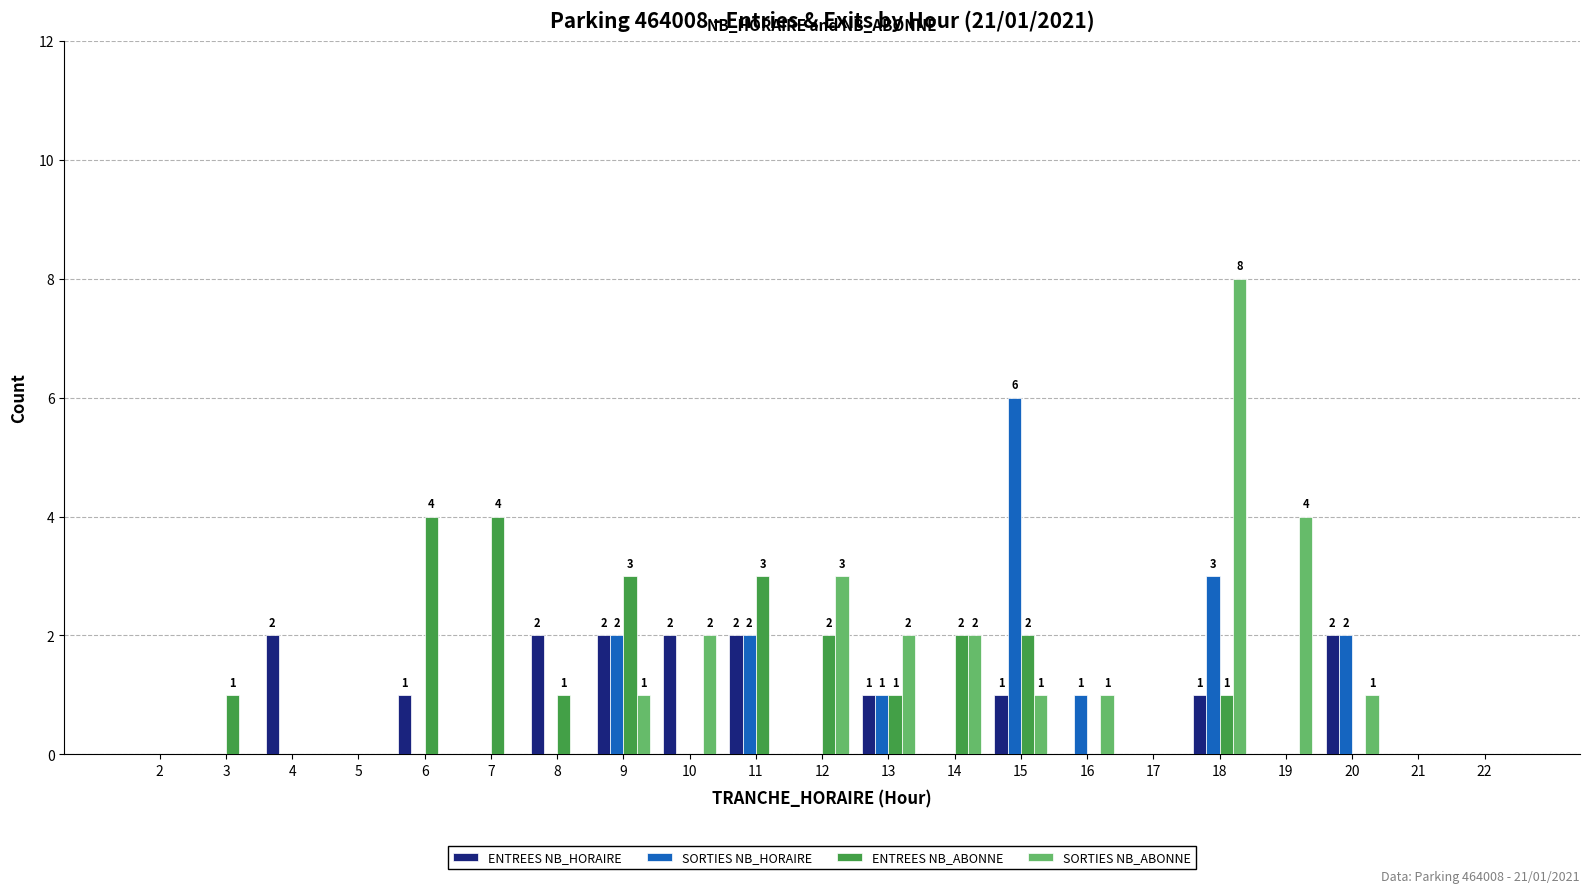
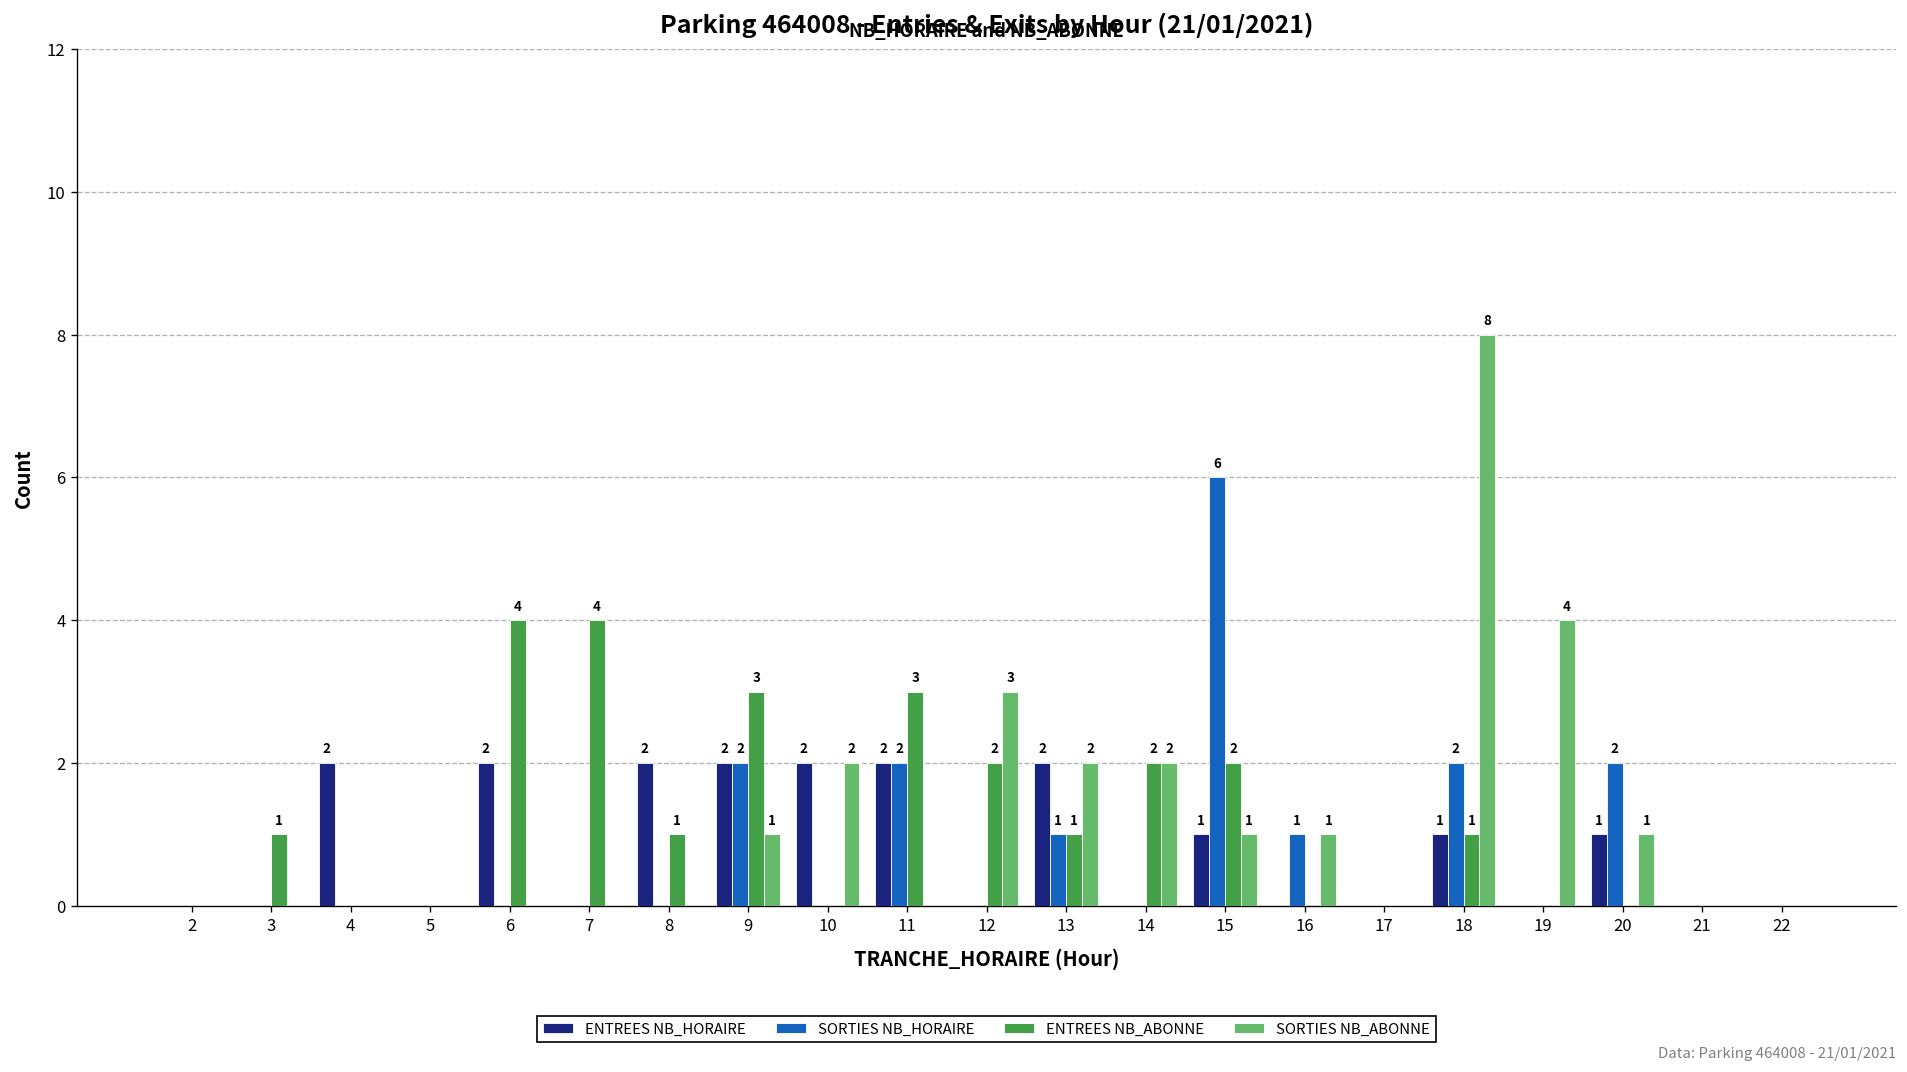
ENTREES NB_HORAIRE, 6: 1 -> 2
ENTREES NB_HORAIRE, 13: 1 -> 2
SORTIES NB_HORAIRE, 18: 3 -> 2
ENTREES NB_HORAIRE, 20: 2 -> 1
